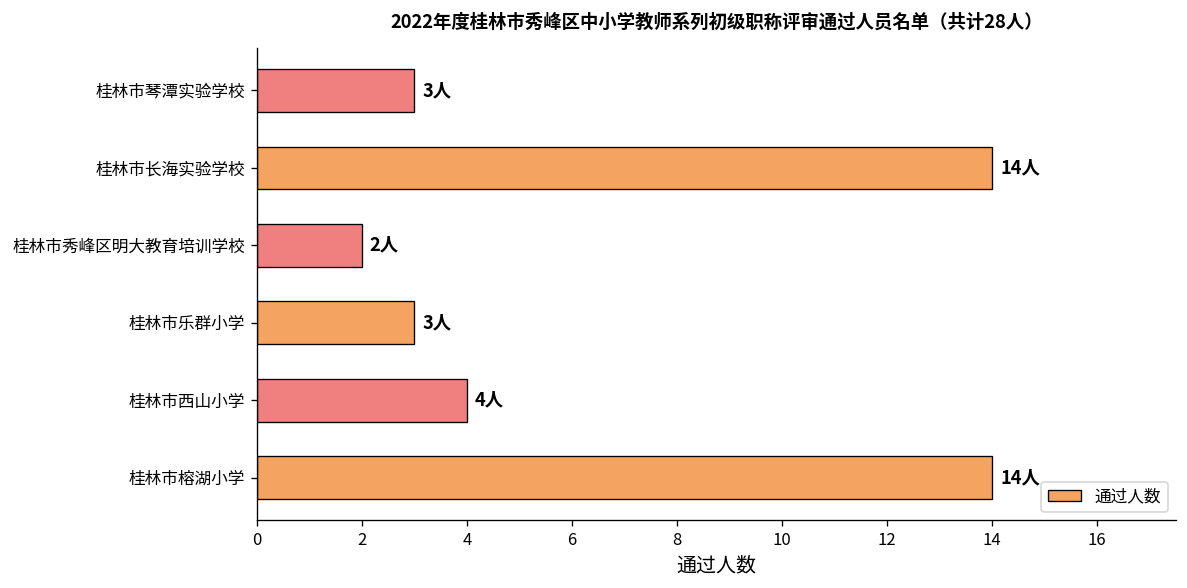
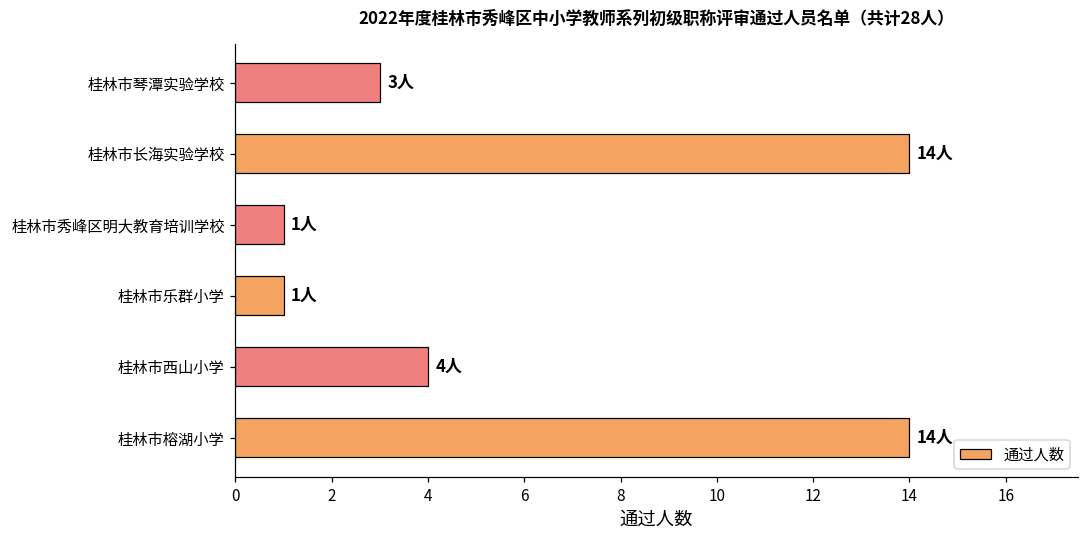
桂林市秀峰区明大教育培训学校: 2人 -> 1人
桂林市乐群小学: 3人 -> 1人
